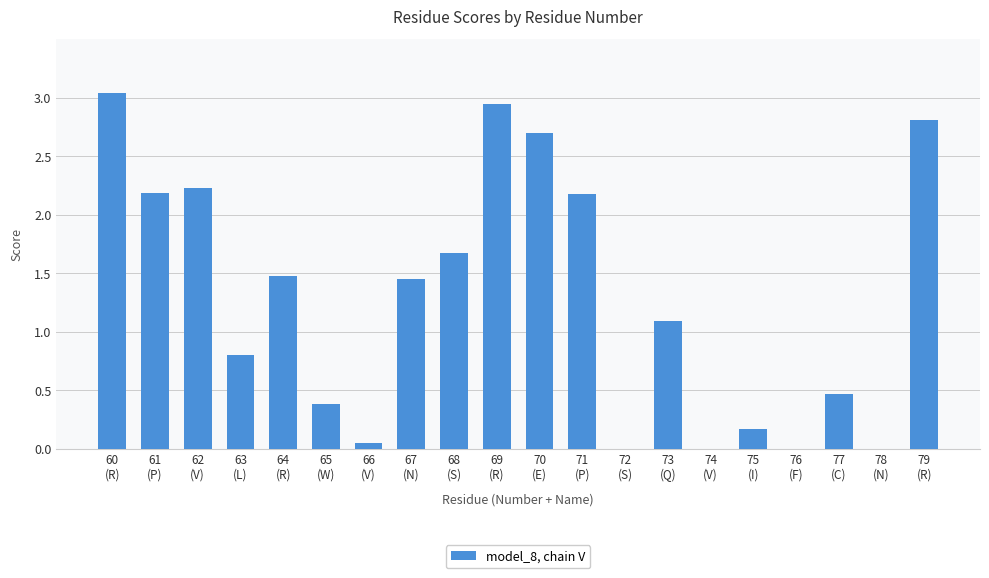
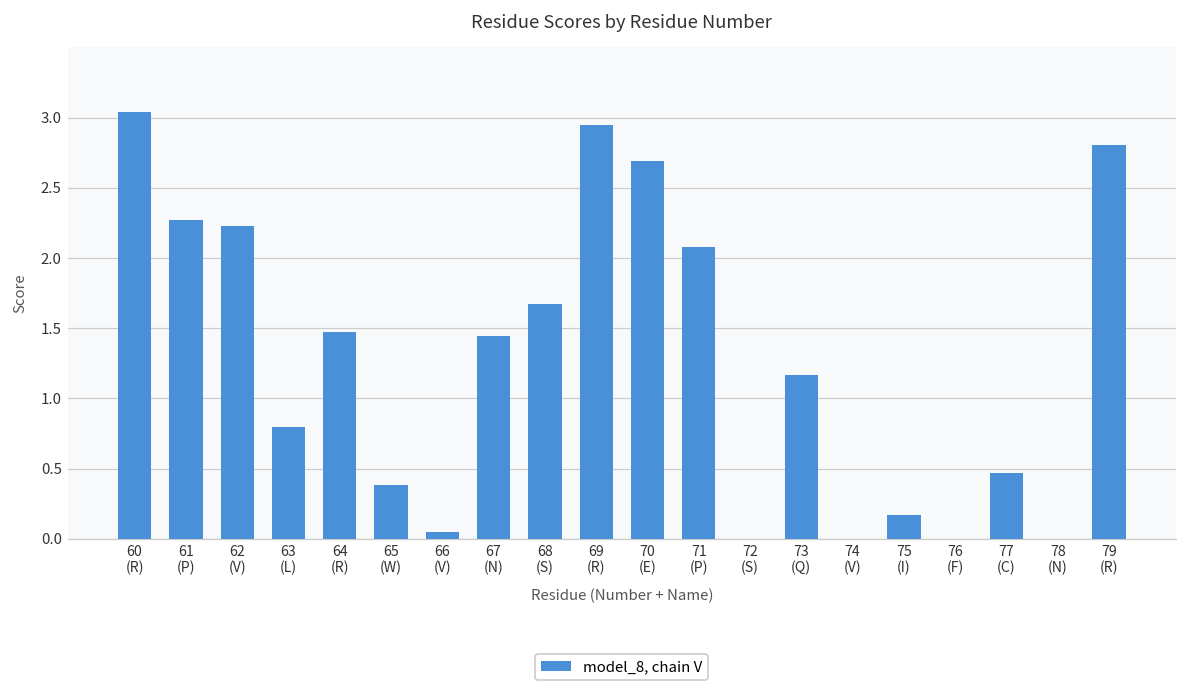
61 (P): 2.19 -> 2.27
71 (P): 2.17 -> 2.08
73 (Q): 1.09 -> 1.17
